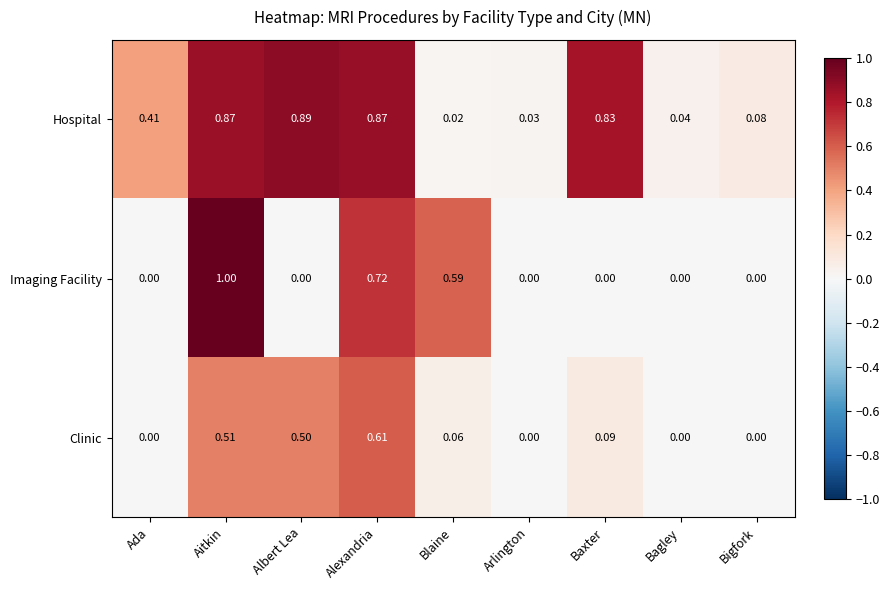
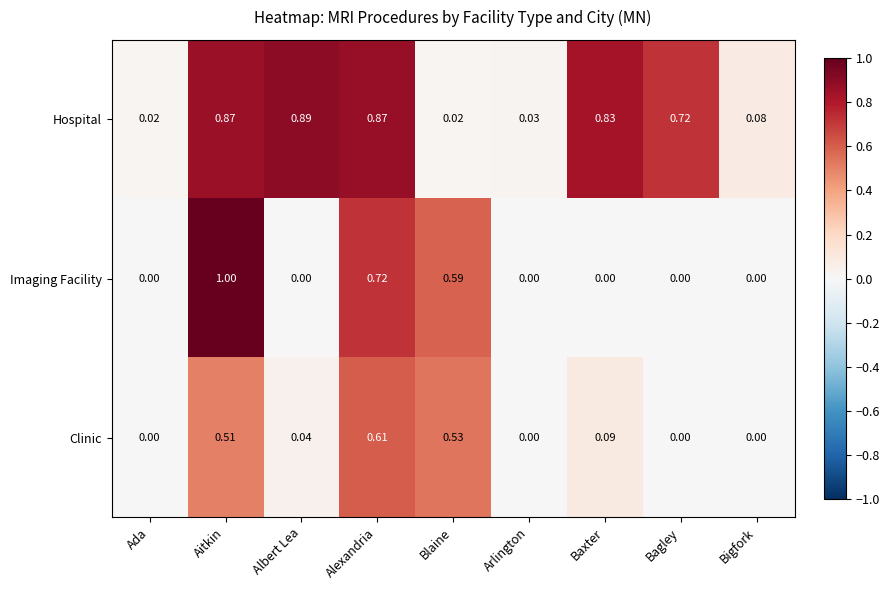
Hospital, Ada: 0.41 -> 0.02
Hospital, Bagley: 0.04 -> 0.72
Clinic, Albert Lea: 0.50 -> 0.04
Clinic, Blaine: 0.06 -> 0.53
